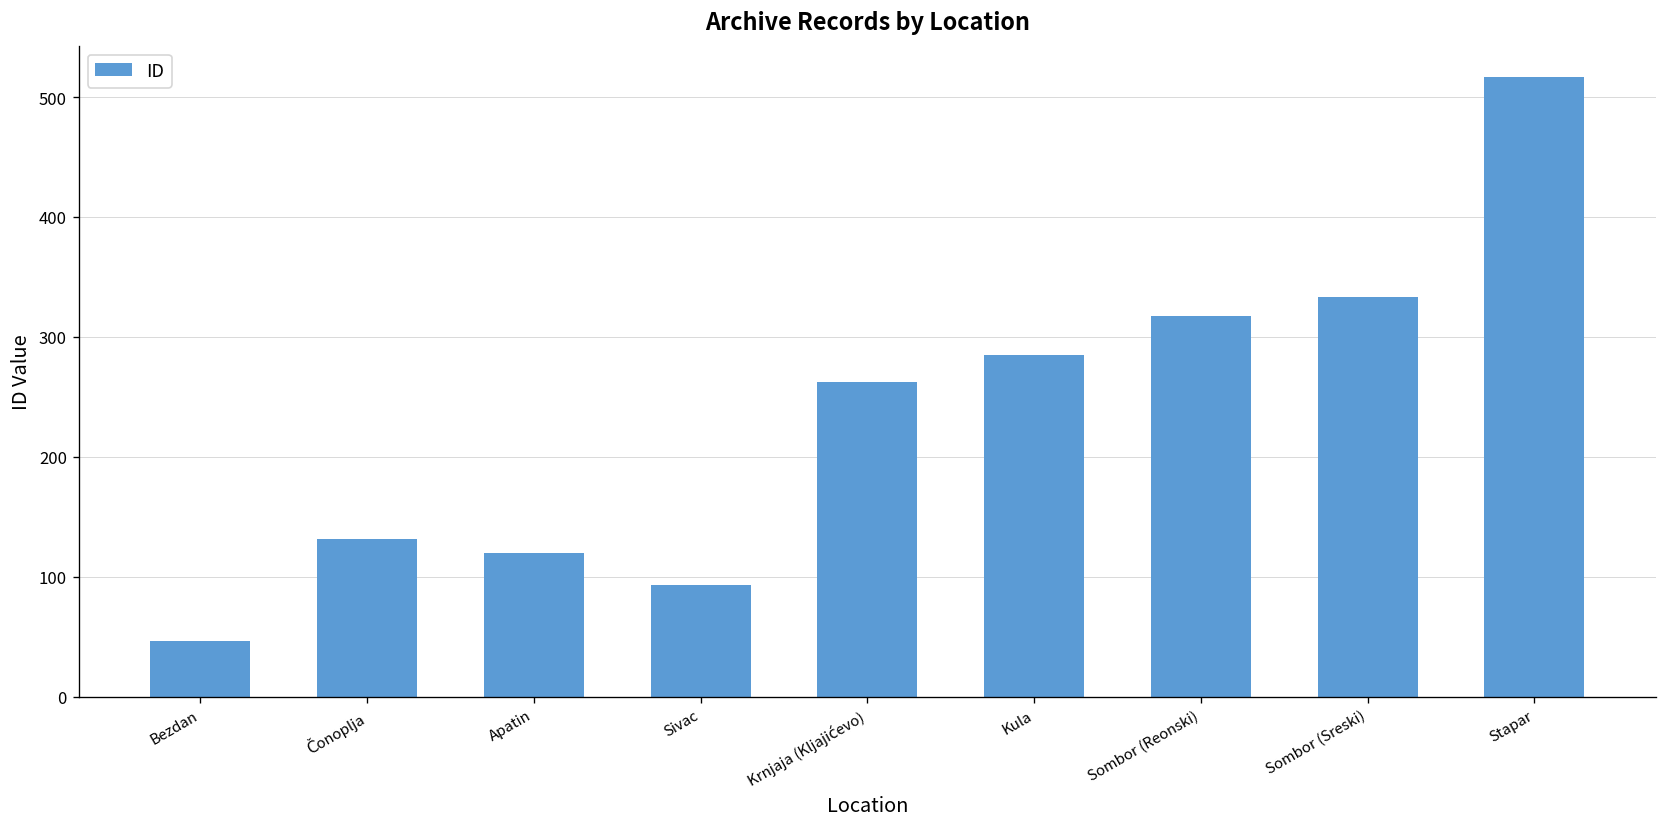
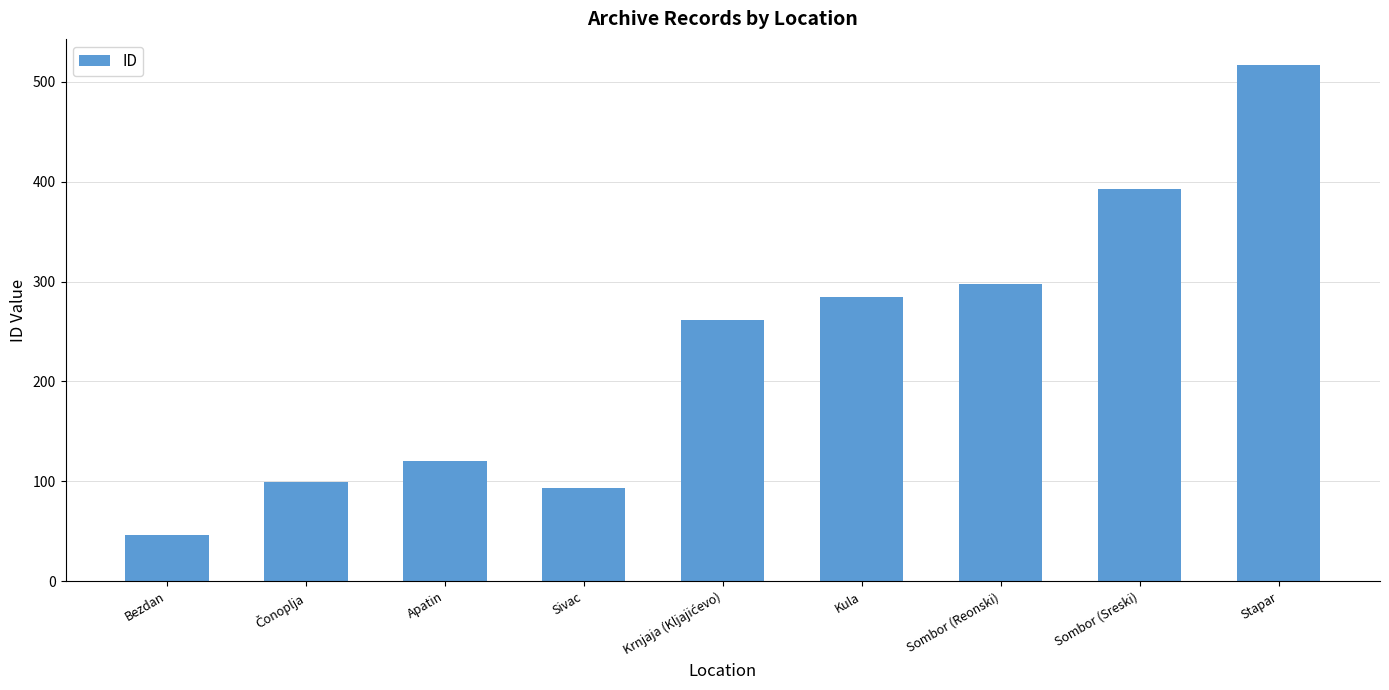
Čonoplja: 130 -> 100
Sombor (Reonski): 320 -> 300
Sombor (Sreski): 330 -> 390
